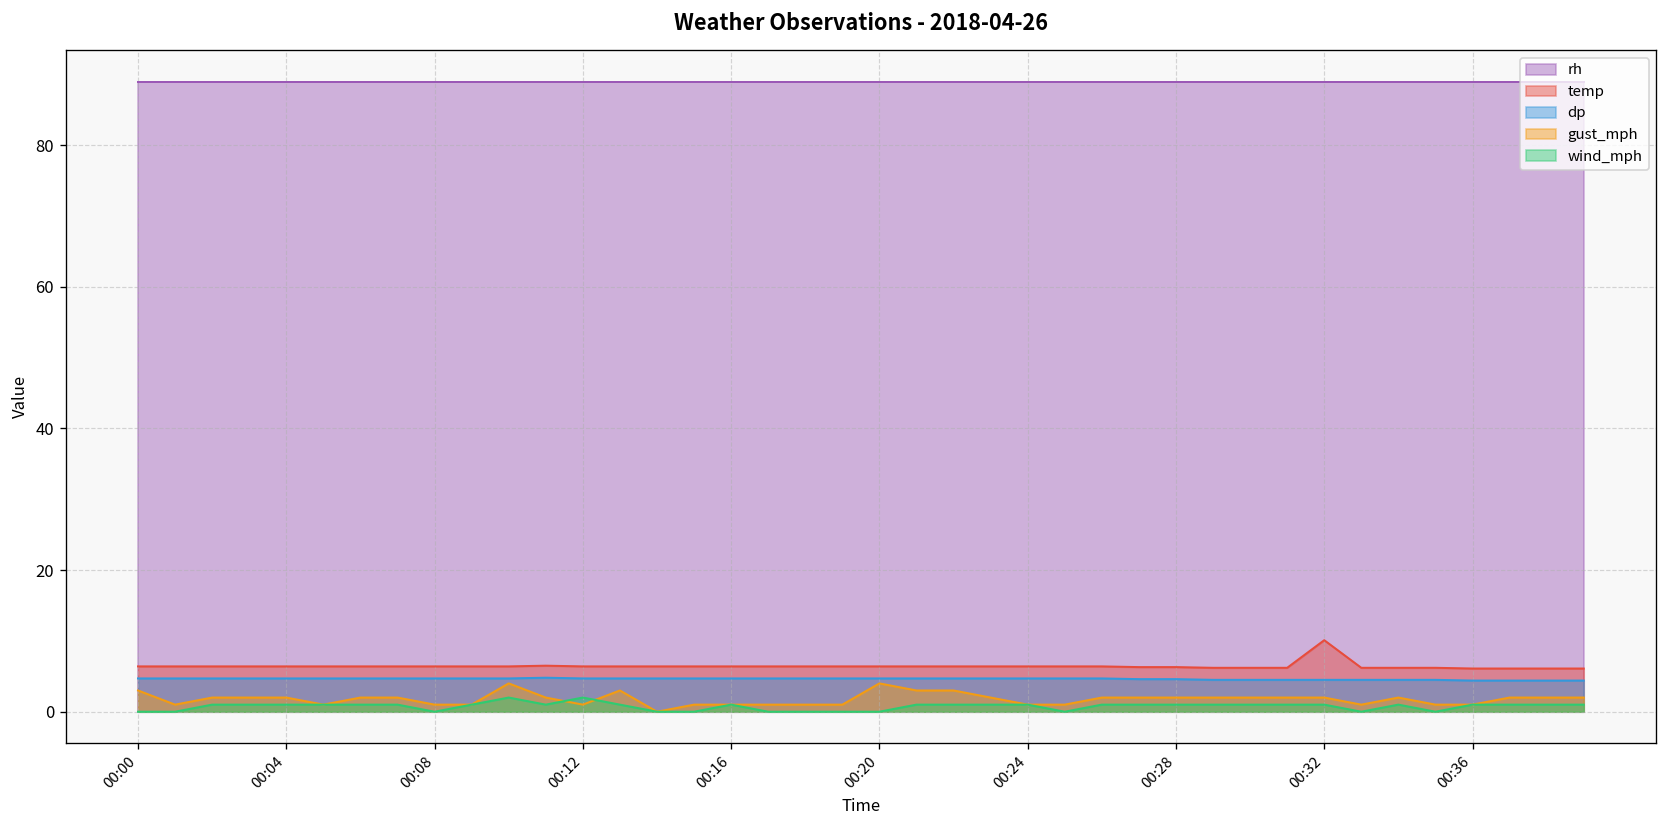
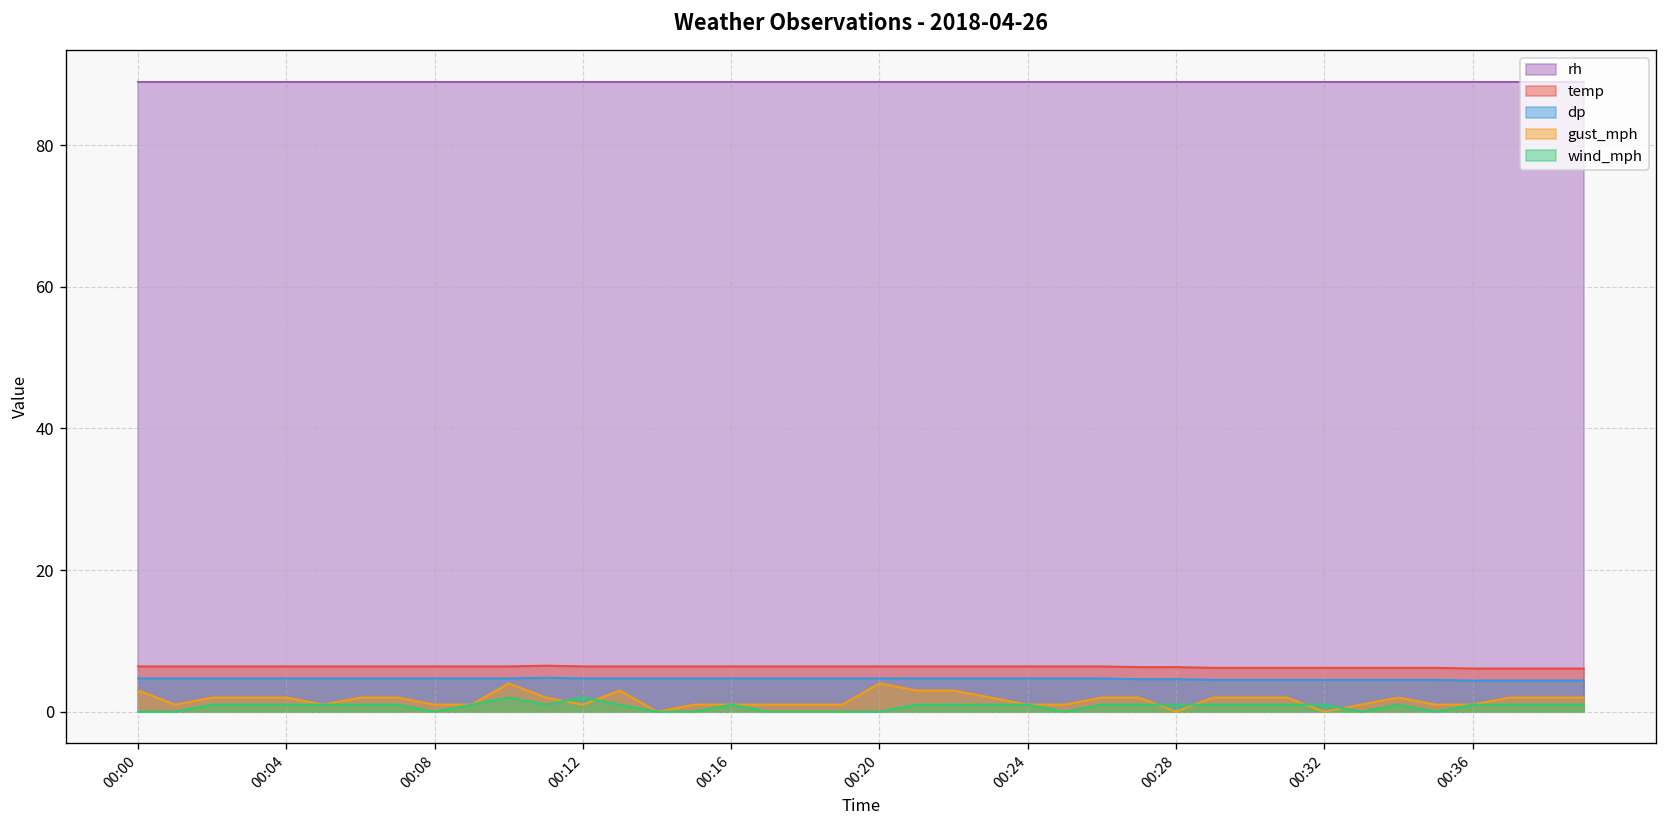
gust_mph, 00:28: 2 -> 0
temp, 00:32: 10 -> 6
gust_mph, 00:32: 2 -> 0
